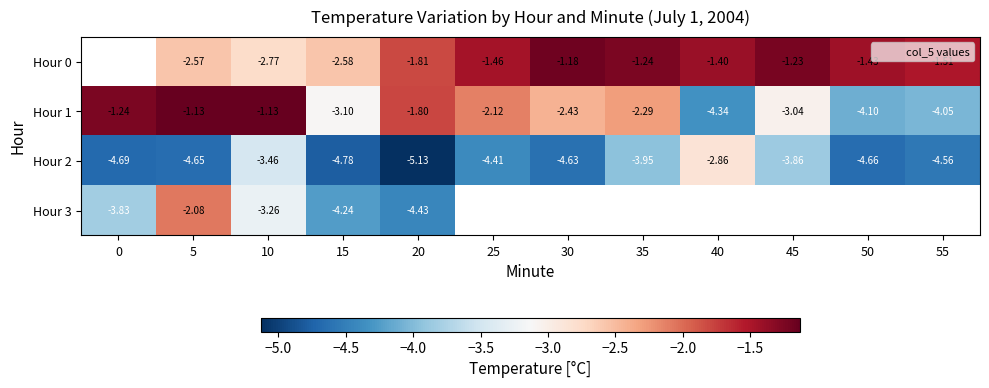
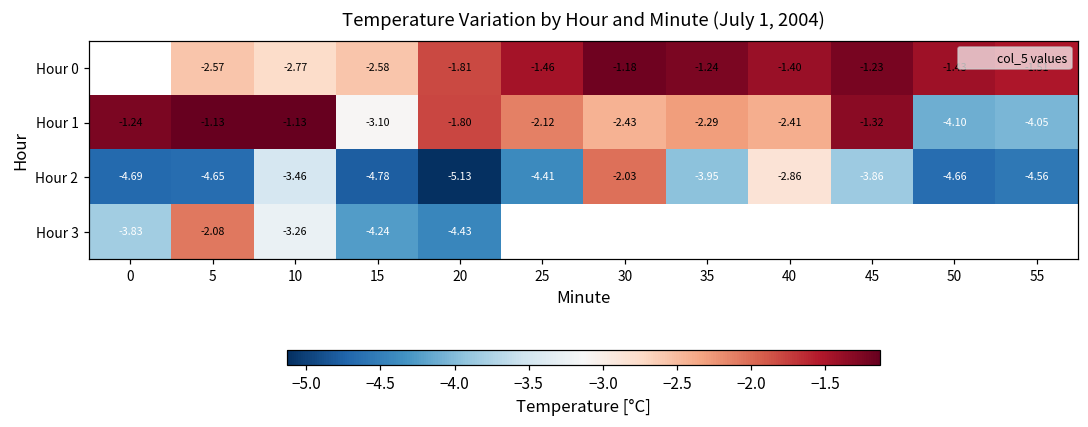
Hour 1, 40: -4.34 -> -2.41
Hour 1, 45: -3.04 -> -1.32
Hour 2, 30: -4.63 -> -2.03
